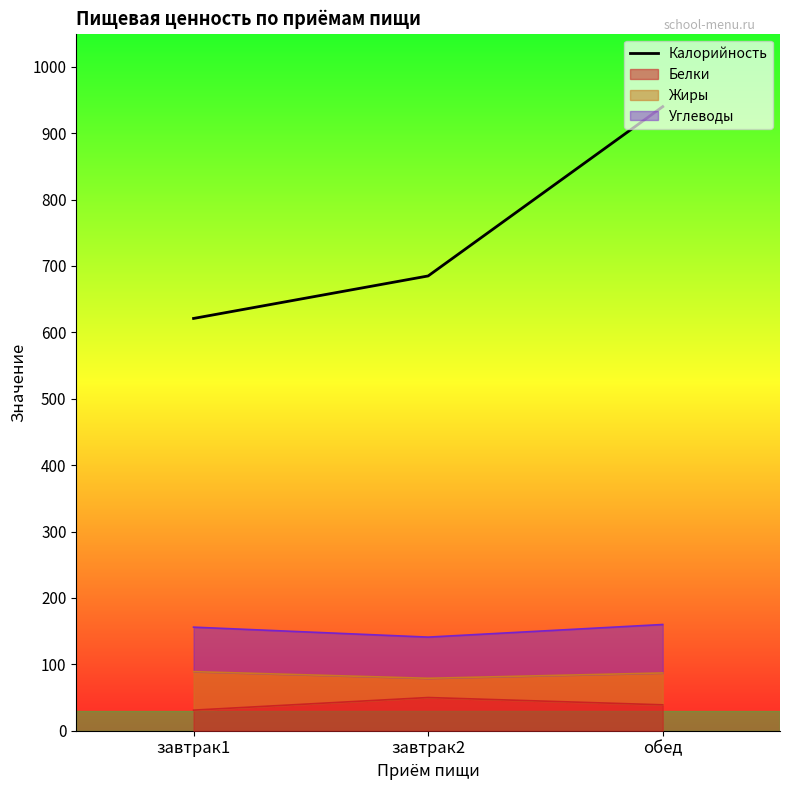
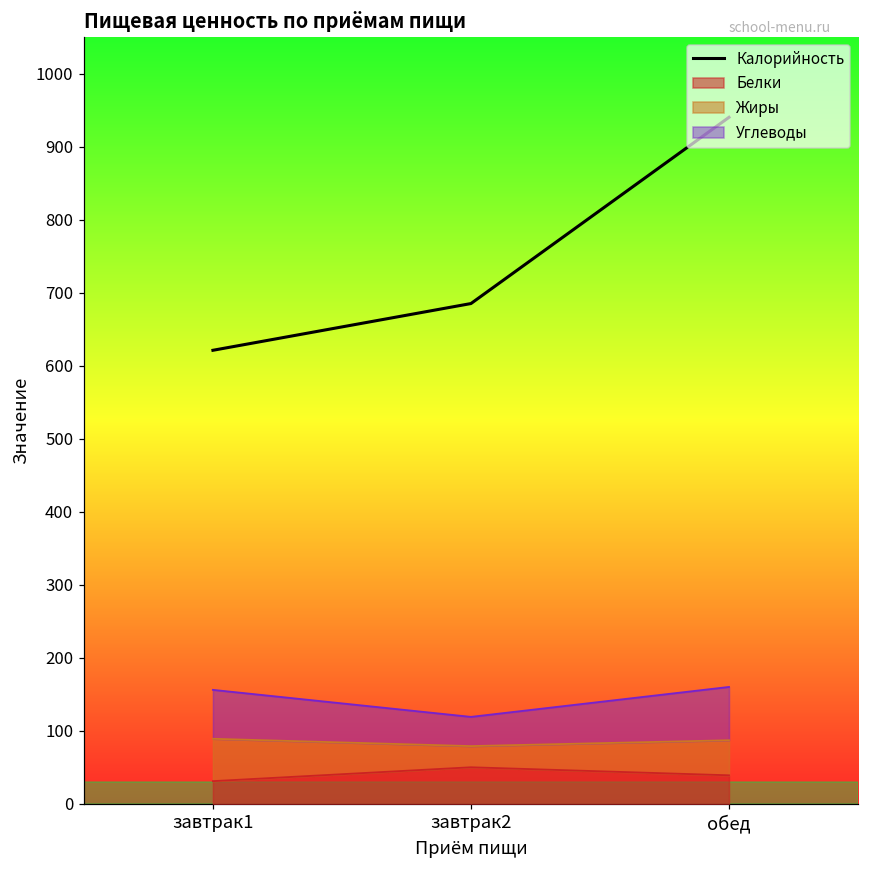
Углеводы, завтрак2: 60 -> 40
